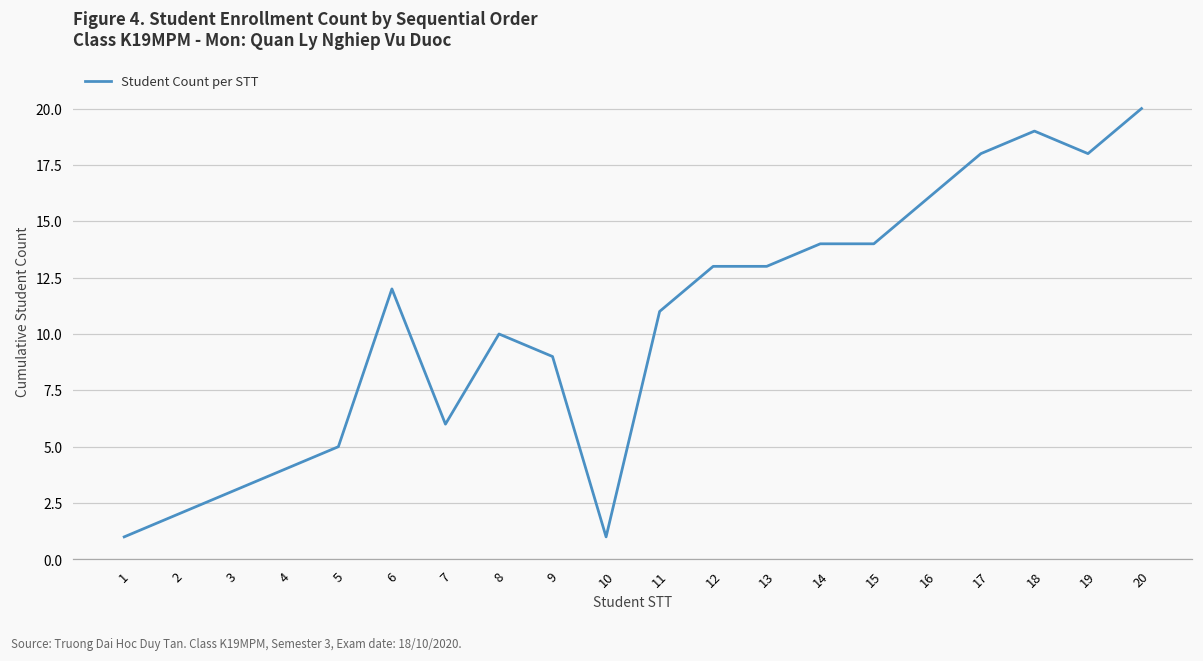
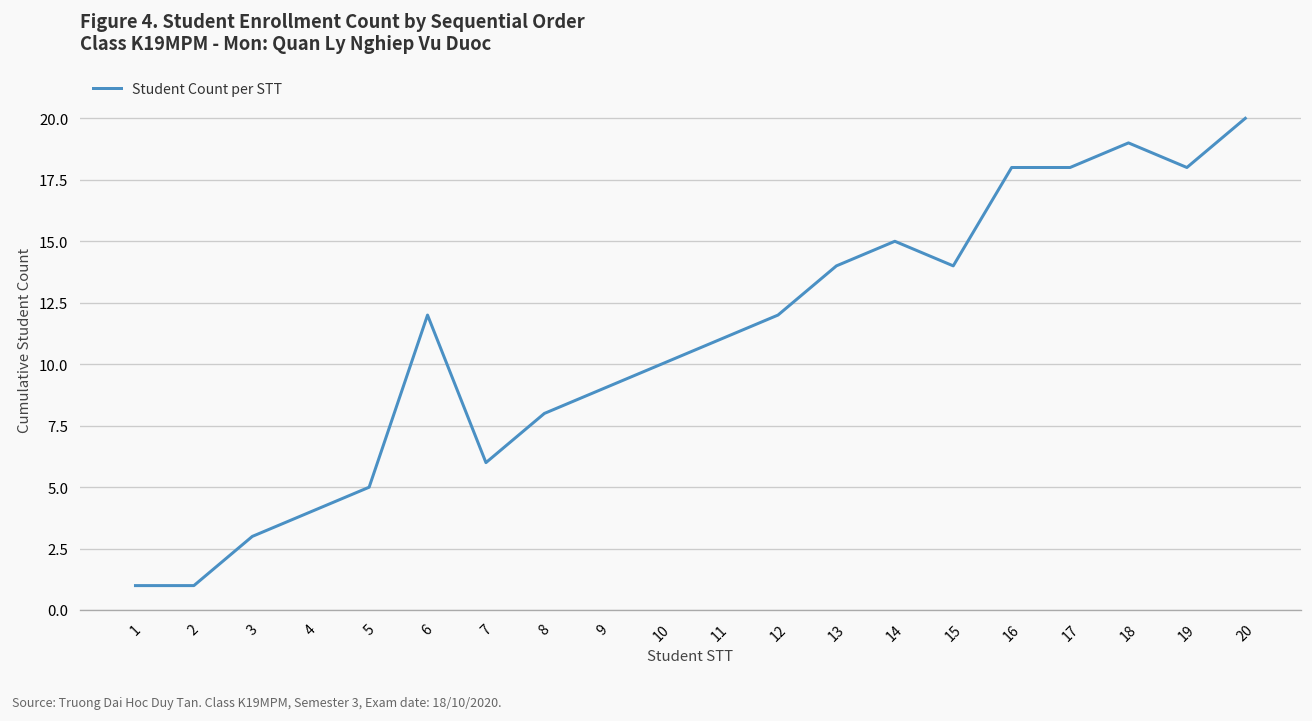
2: 2 -> 1
8: 10 -> 8
10: 1 -> 10
12: 13 -> 12
13: 13 -> 14
14: 14 -> 15
16: 16 -> 18
